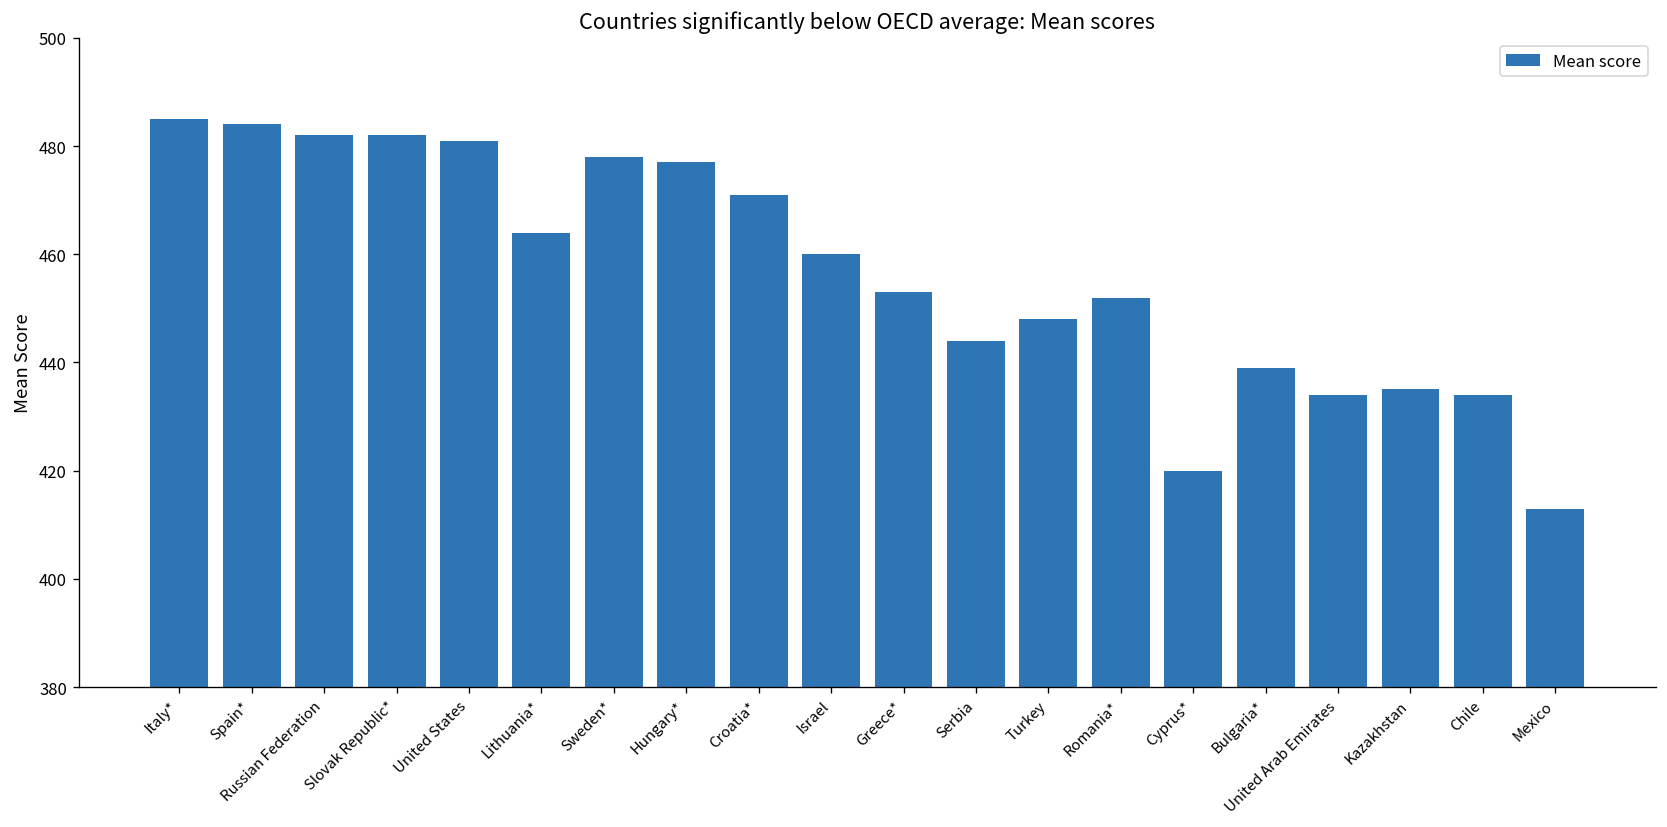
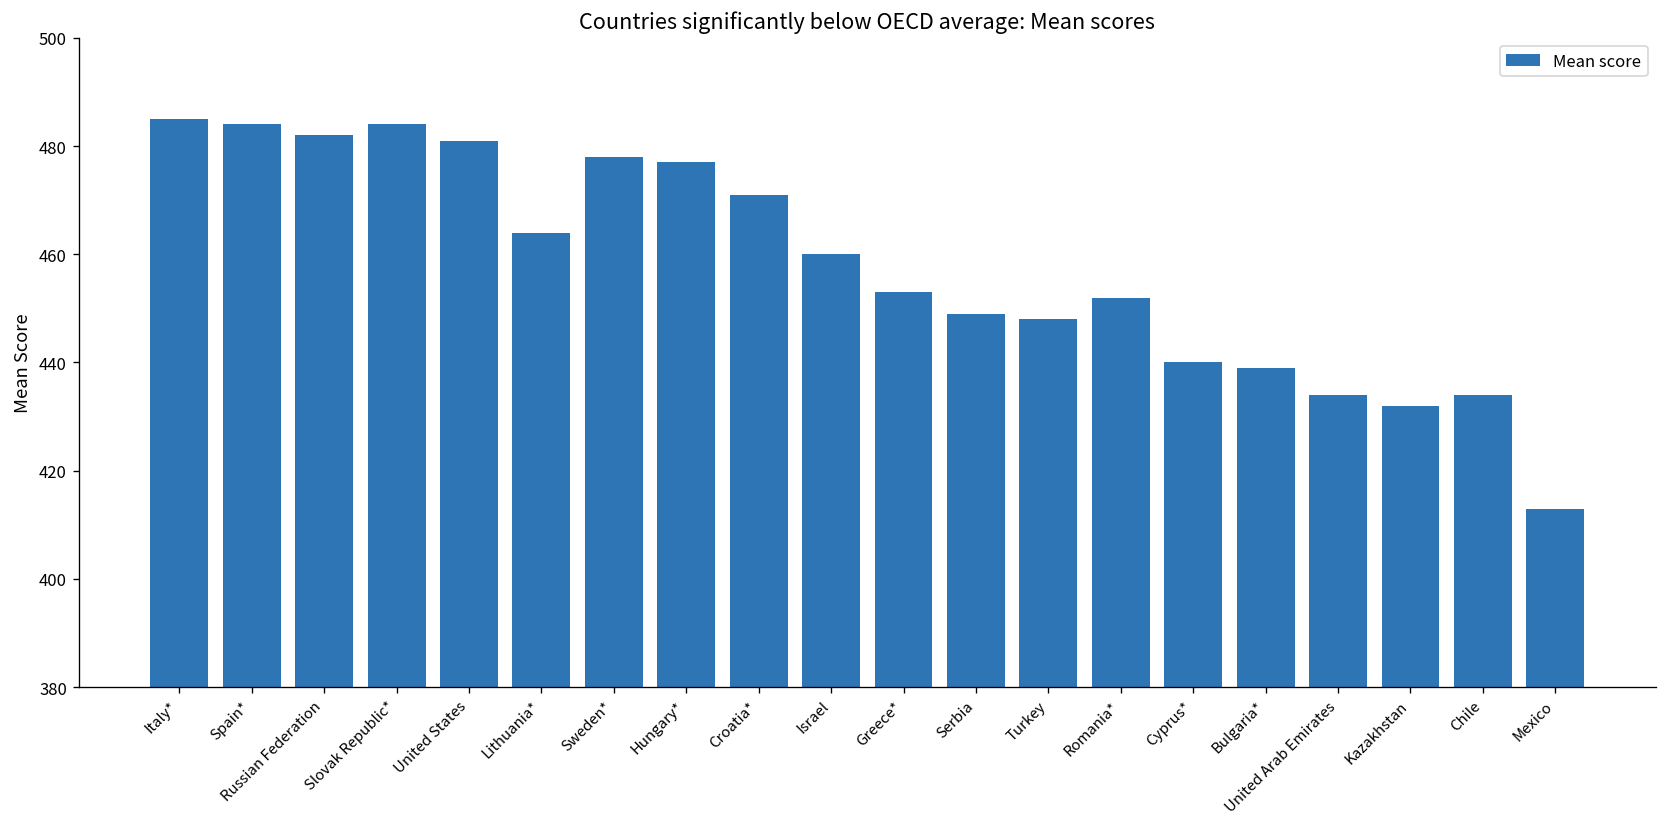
Slovak Republic*: 482 -> 484
Serbia: 444 -> 449
Cyprus*: 420 -> 440
Kazakhstan: 435 -> 432
